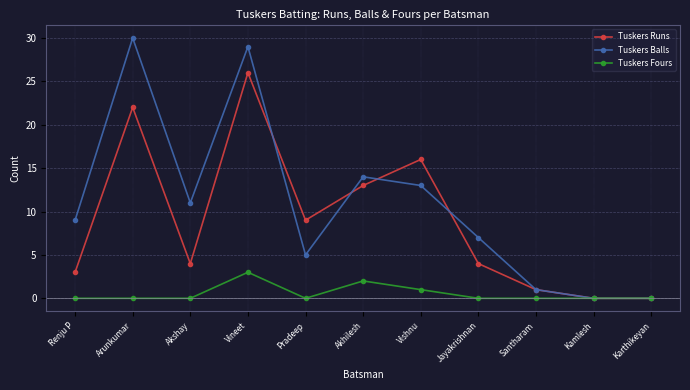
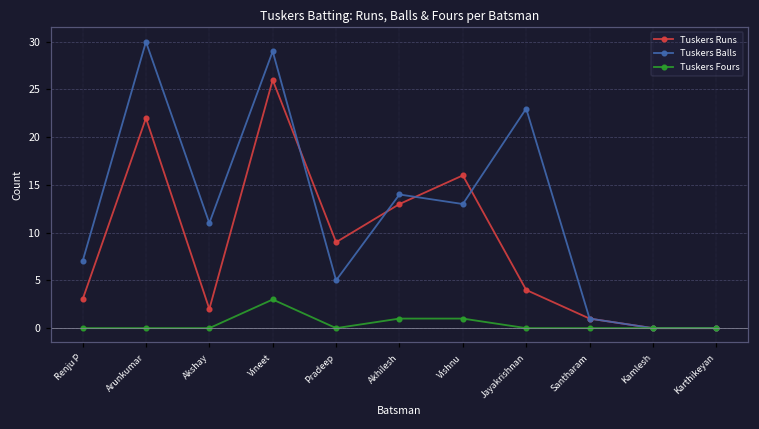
Tuskers Balls, Renju P: 9 -> 7
Tuskers Runs, Akshay: 4 -> 2
Tuskers Fours, Akhilesh: 2 -> 1
Tuskers Balls, Jayakrishnan: 7 -> 23
